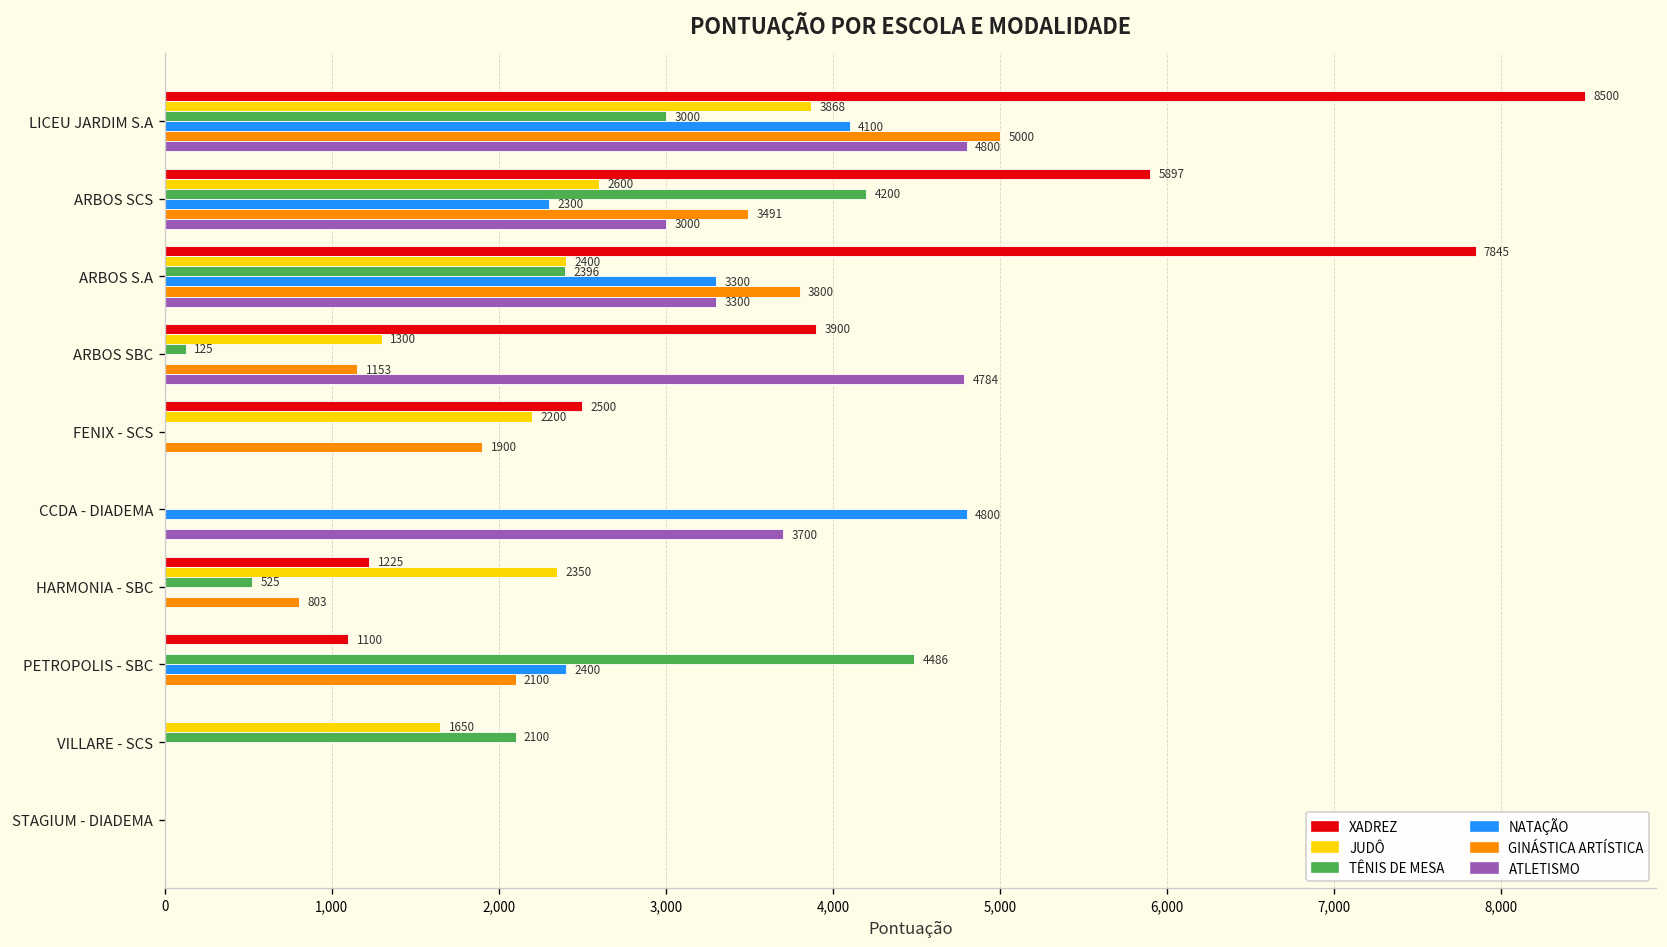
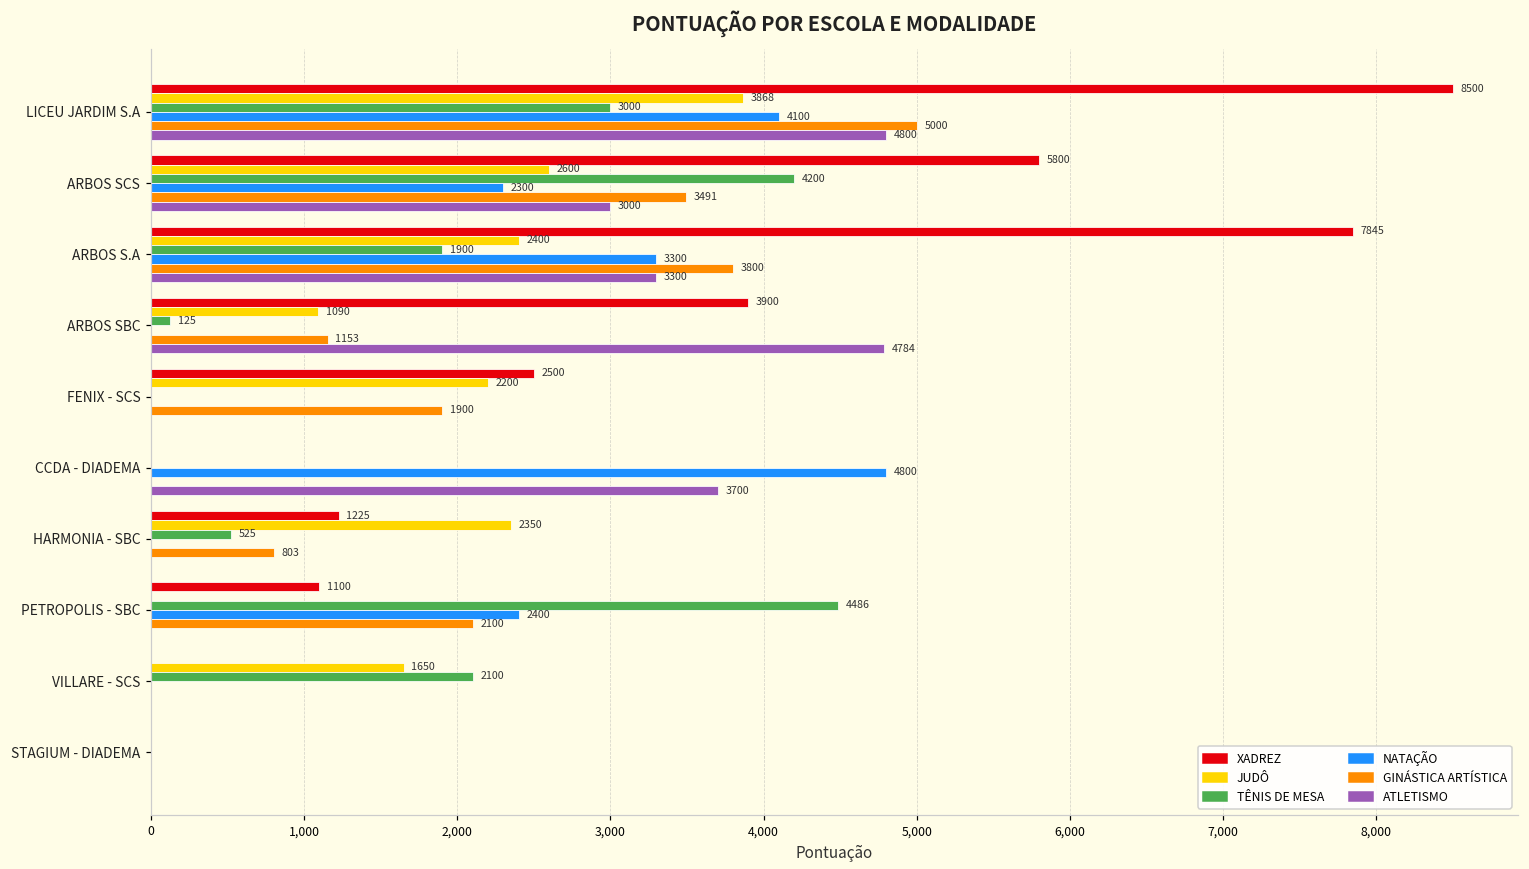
XADREZ, ARBOS SCS: 5897 -> 5800
TÊNIS DE MESA, ARBOS S.A: 2396 -> 1900
JUDÔ, ARBOS SBC: 1300 -> 1090
